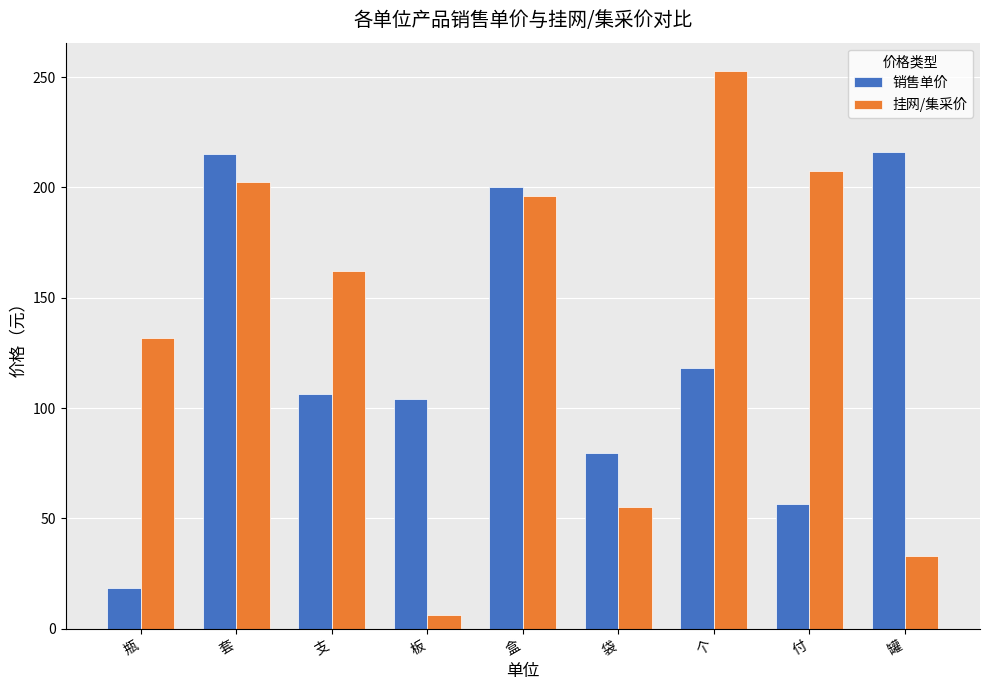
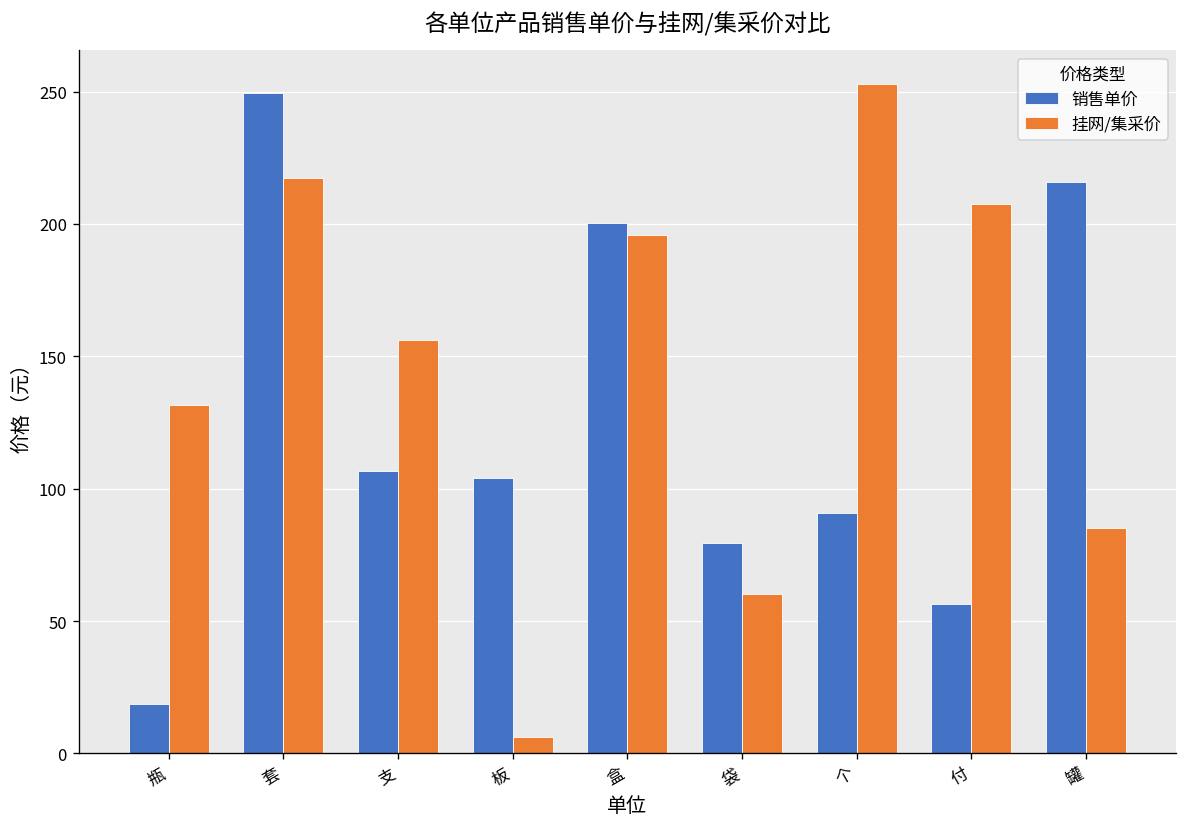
销售单价, 套: 215 -> 250
挂网/集采价, 套: 202 -> 218
挂网/集采价, 支: 162 -> 156
挂网/集采价, 袋: 55 -> 60
销售单价, 个: 118 -> 91
挂网/集采价, 罐: 33 -> 85
